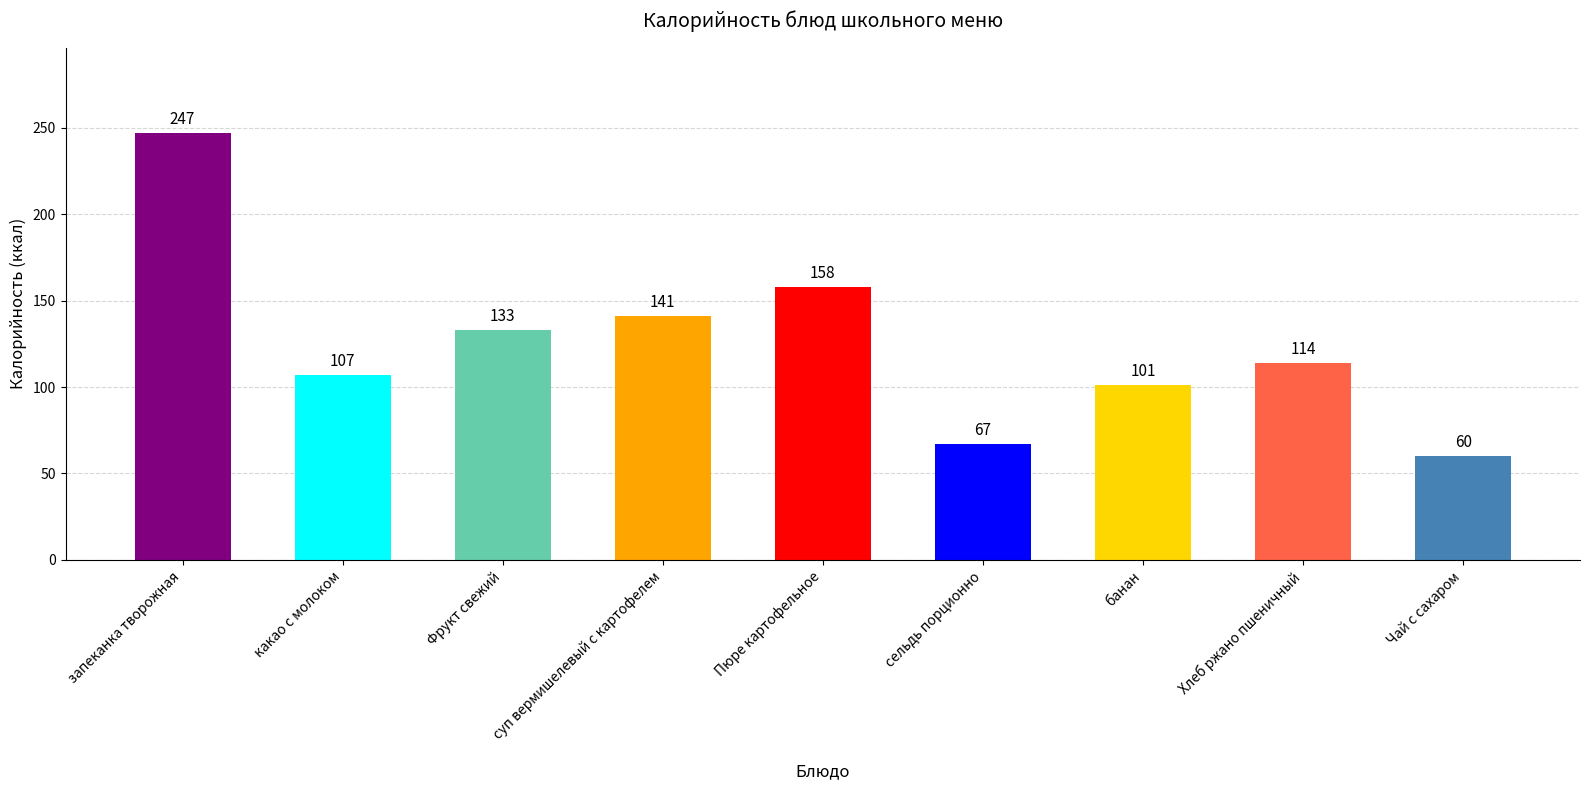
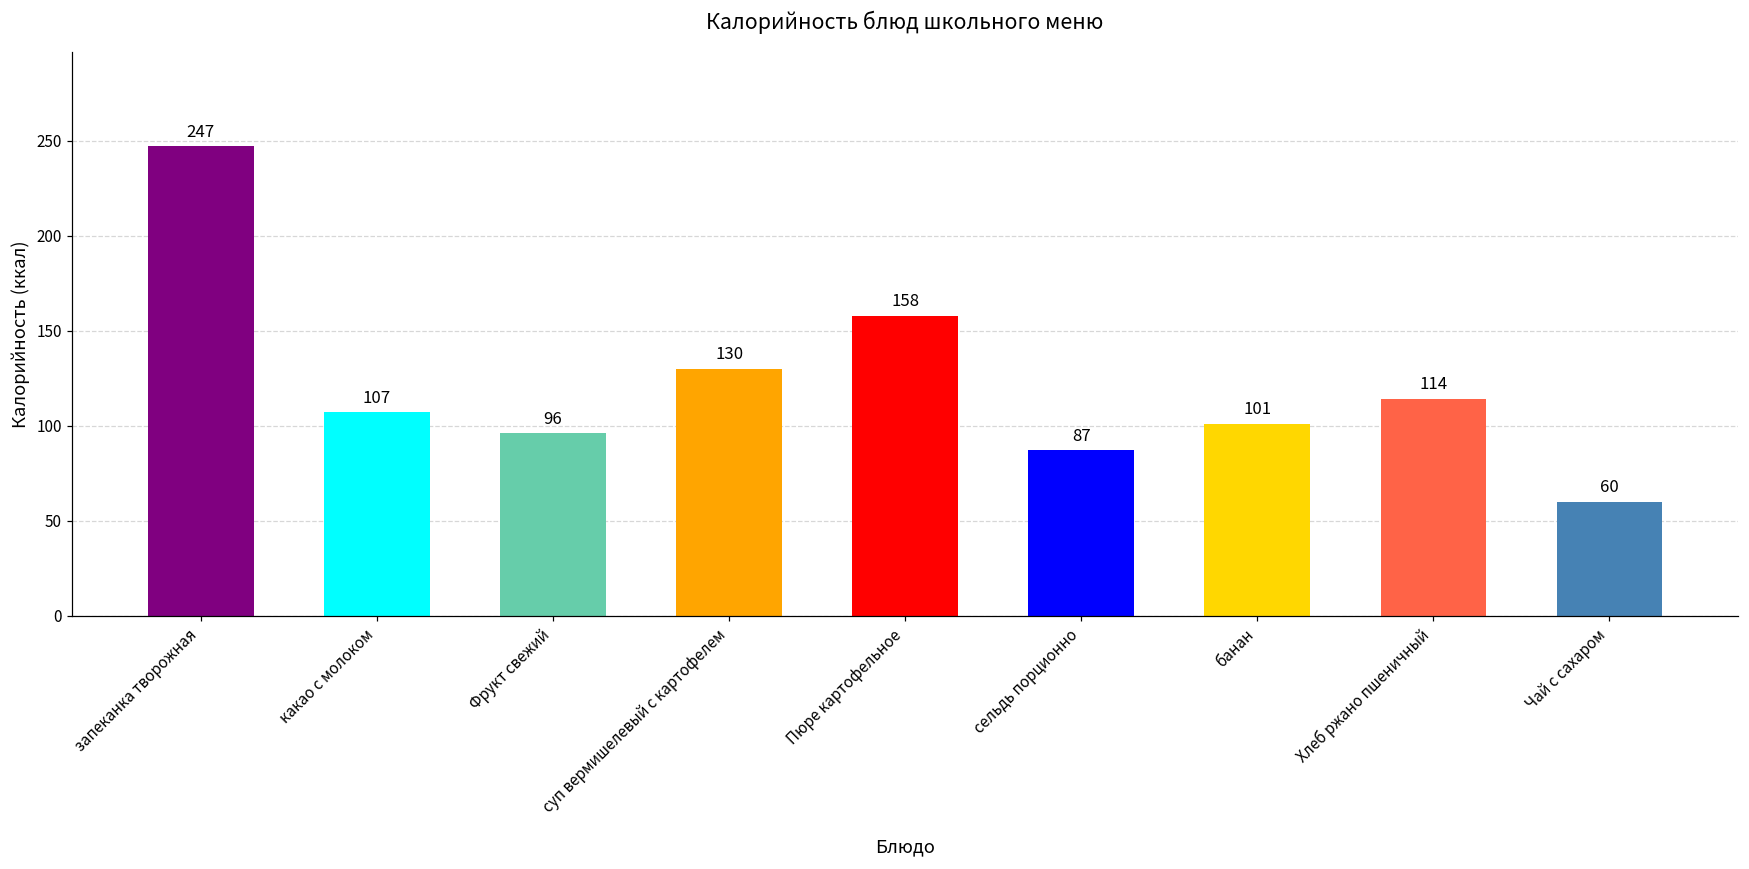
Фрукт свежий: 133 -> 96
суп вермишелевый с картофелем: 141 -> 130
сельдь порционно: 67 -> 87
